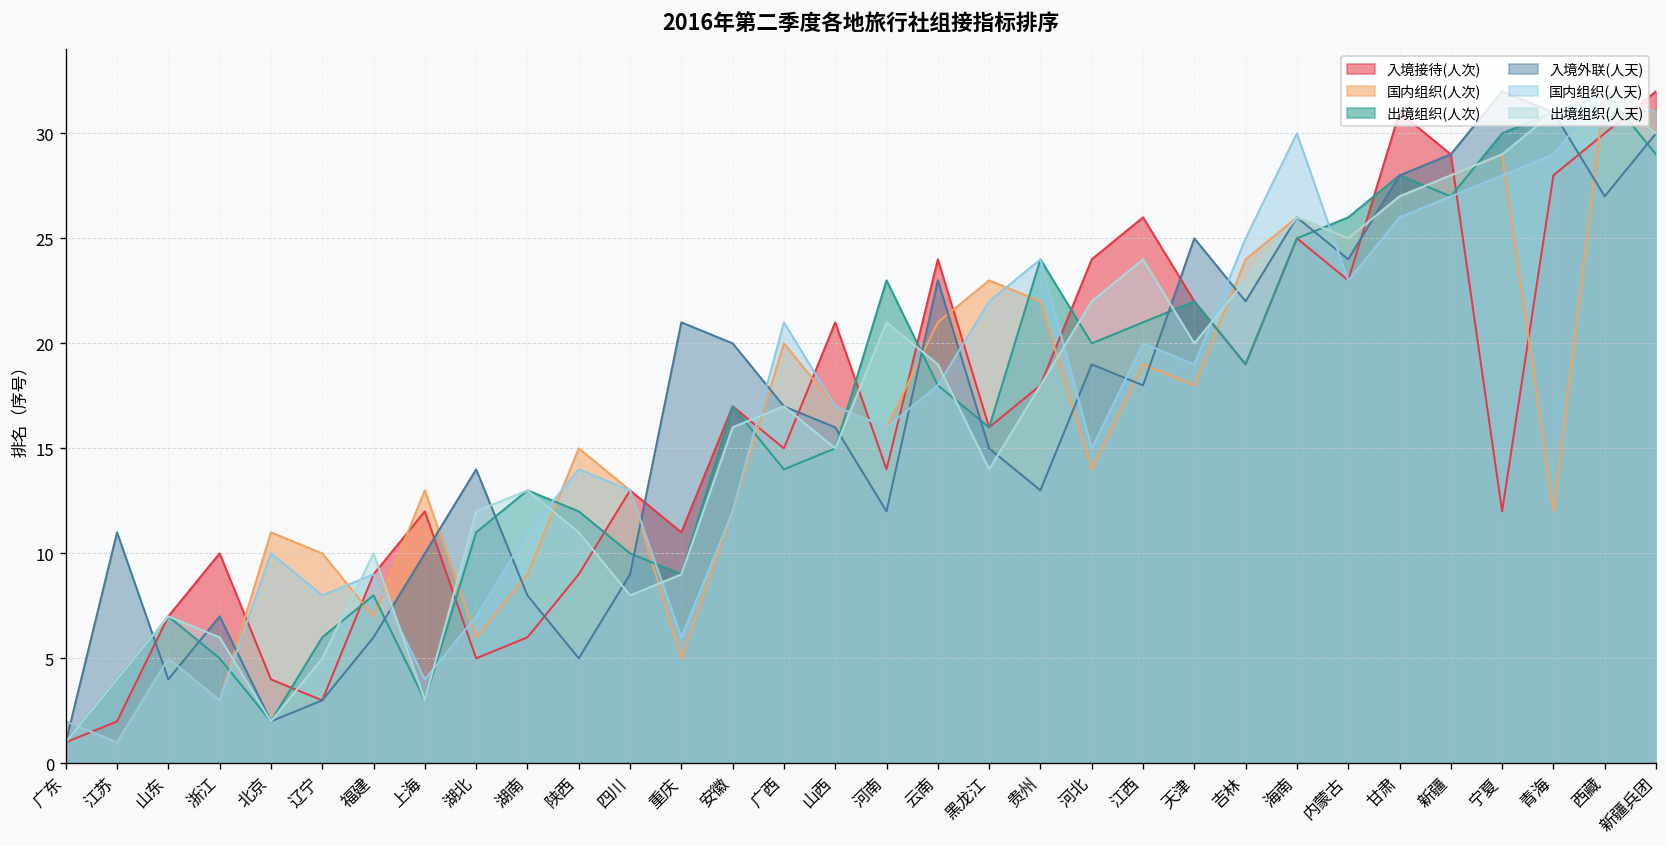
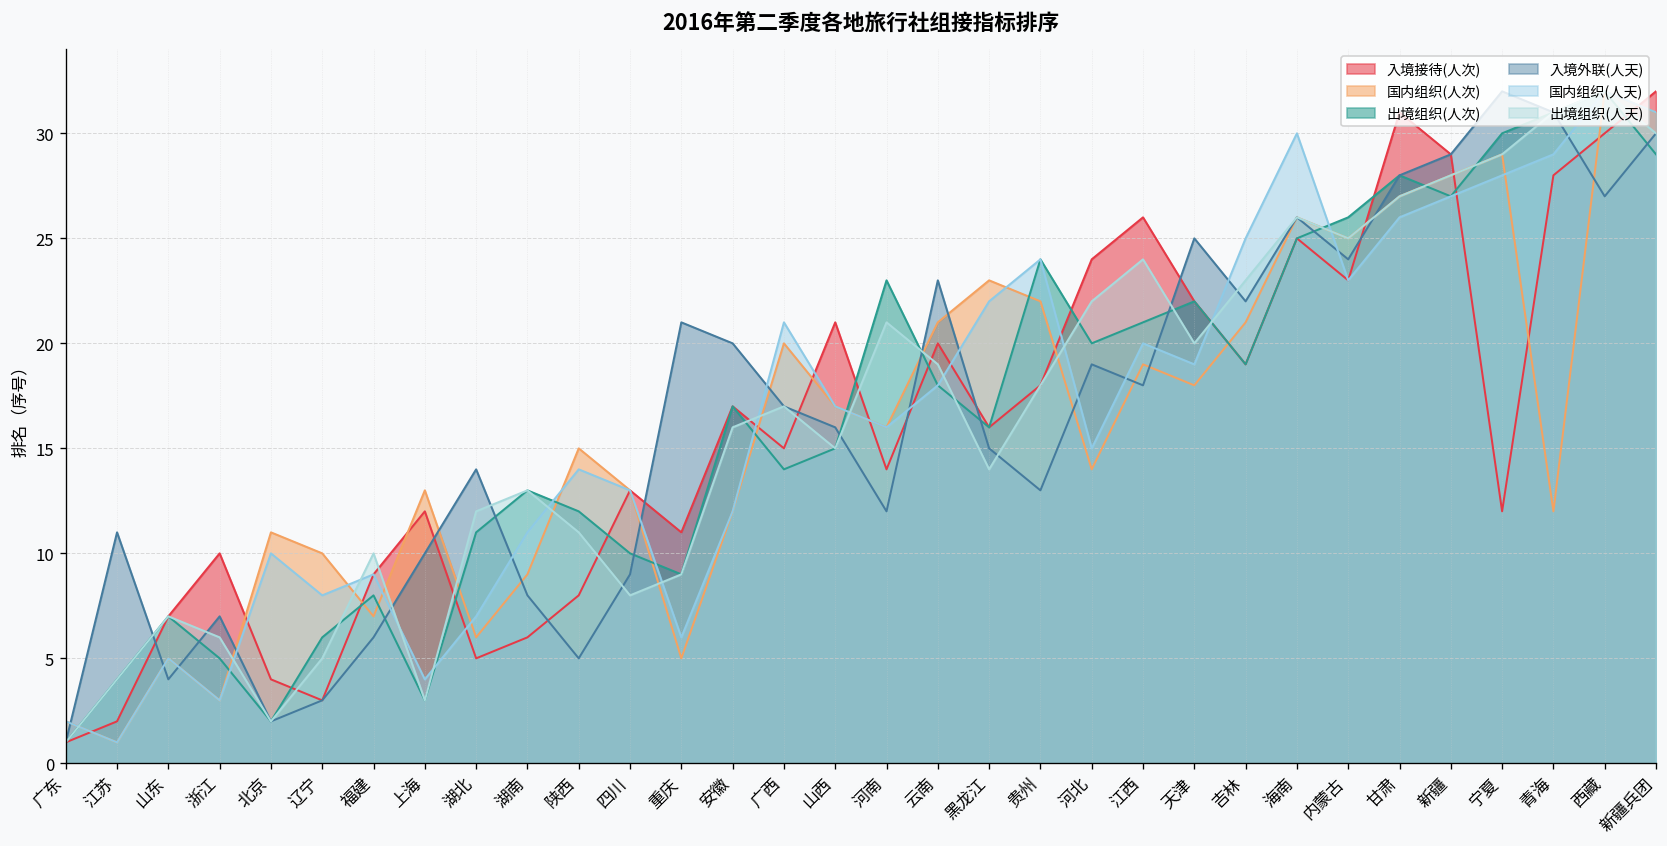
入境接待(人次), 陕西: 9 -> 8
入境接待(人次), 云南: 24 -> 20
国内组织(人次), 吉林: 24 -> 21
